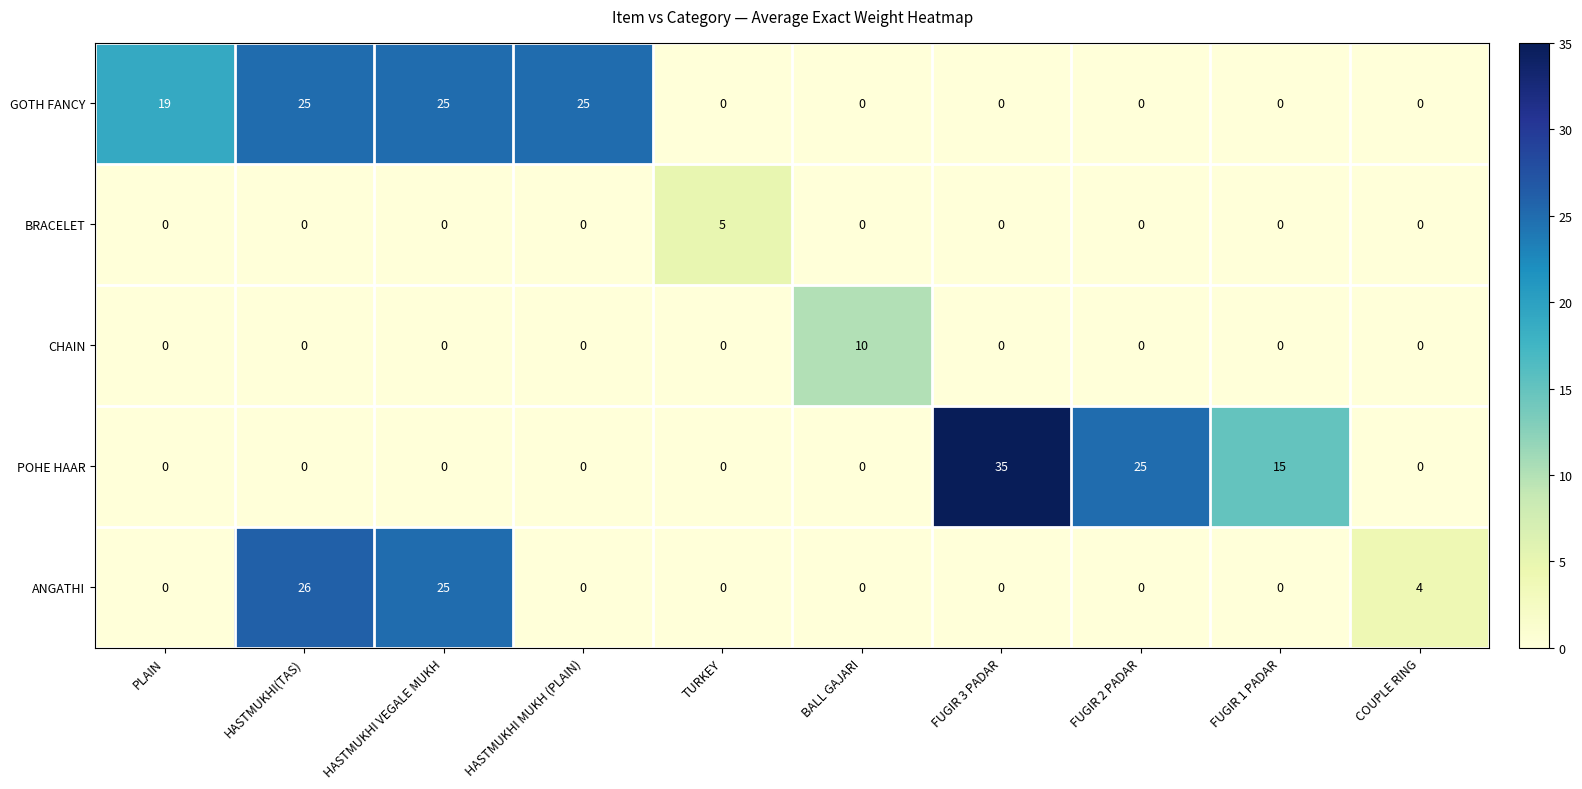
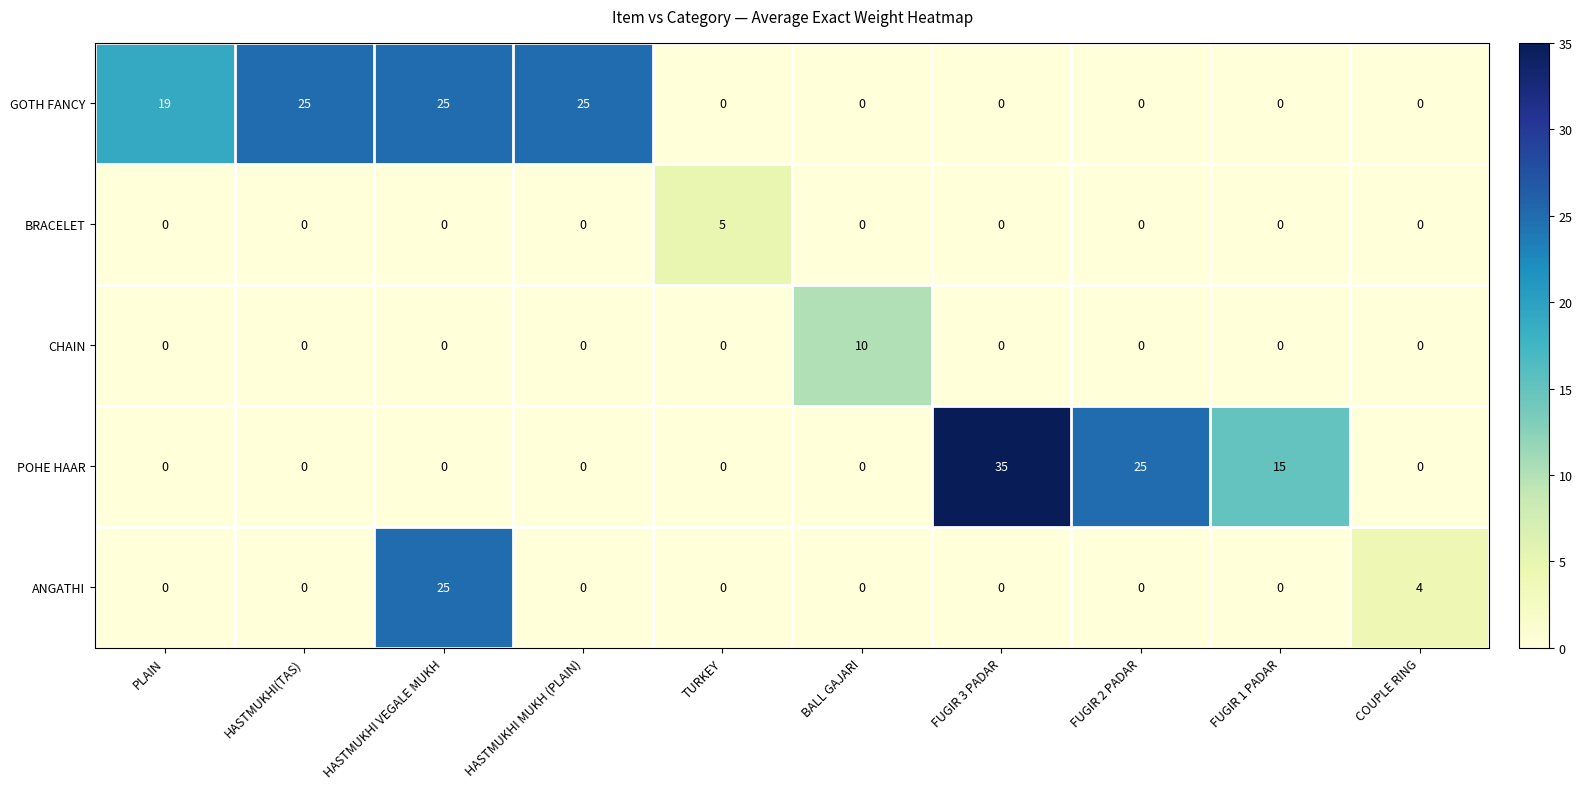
ANGATHI, HASTMUKHI(TAS): 26 -> 0
